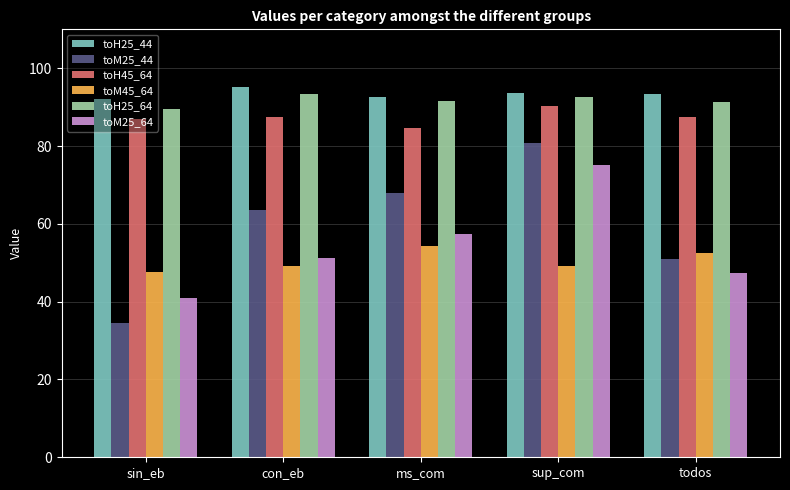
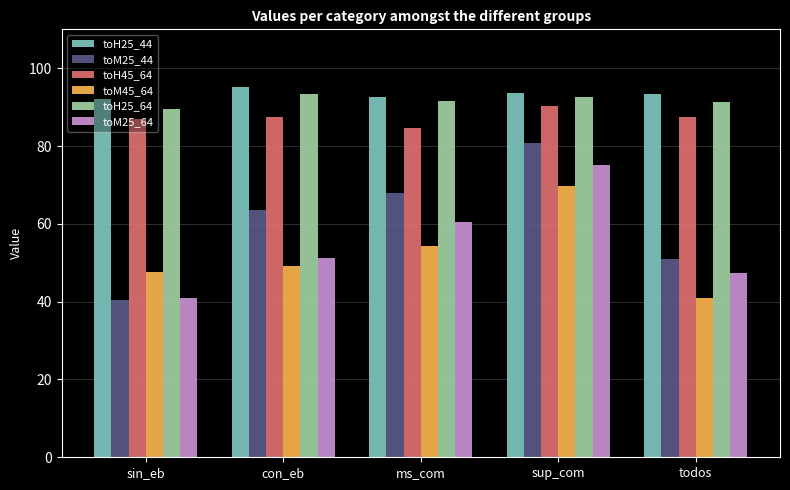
toM25_44, sin_eb: 35 -> 41
toM25_64, ms_com: 57 -> 61
toM45_64, sup_com: 49 -> 70
toM45_64, todos: 53 -> 41
